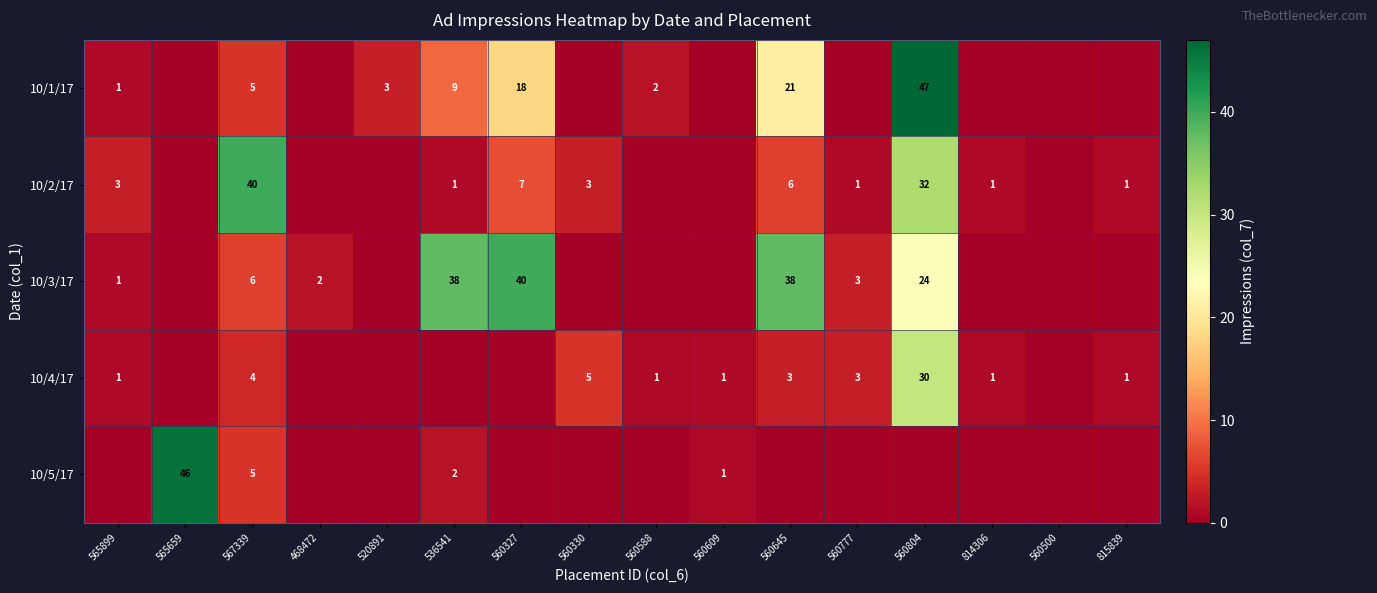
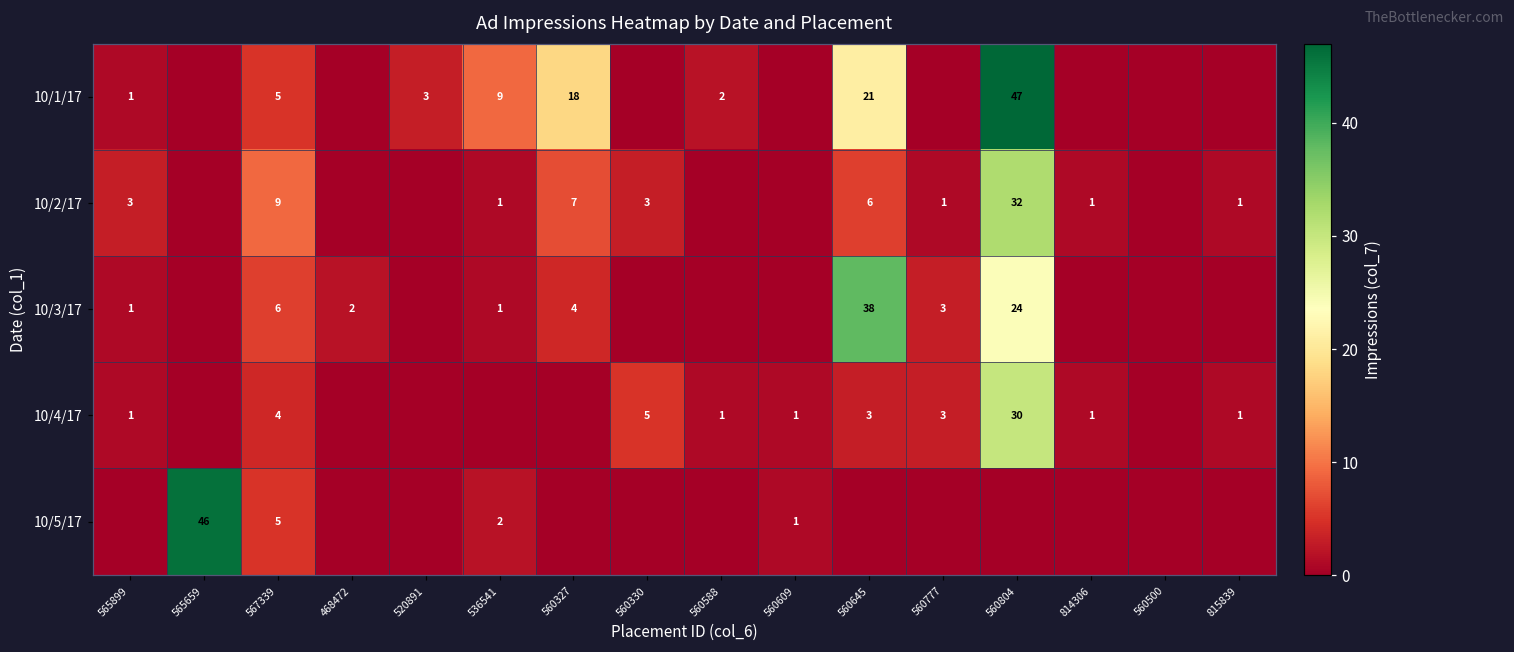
10/2/17, 567339: 40 -> 9
10/3/17, 536541: 38 -> 1
10/3/17, 560327: 40 -> 4
